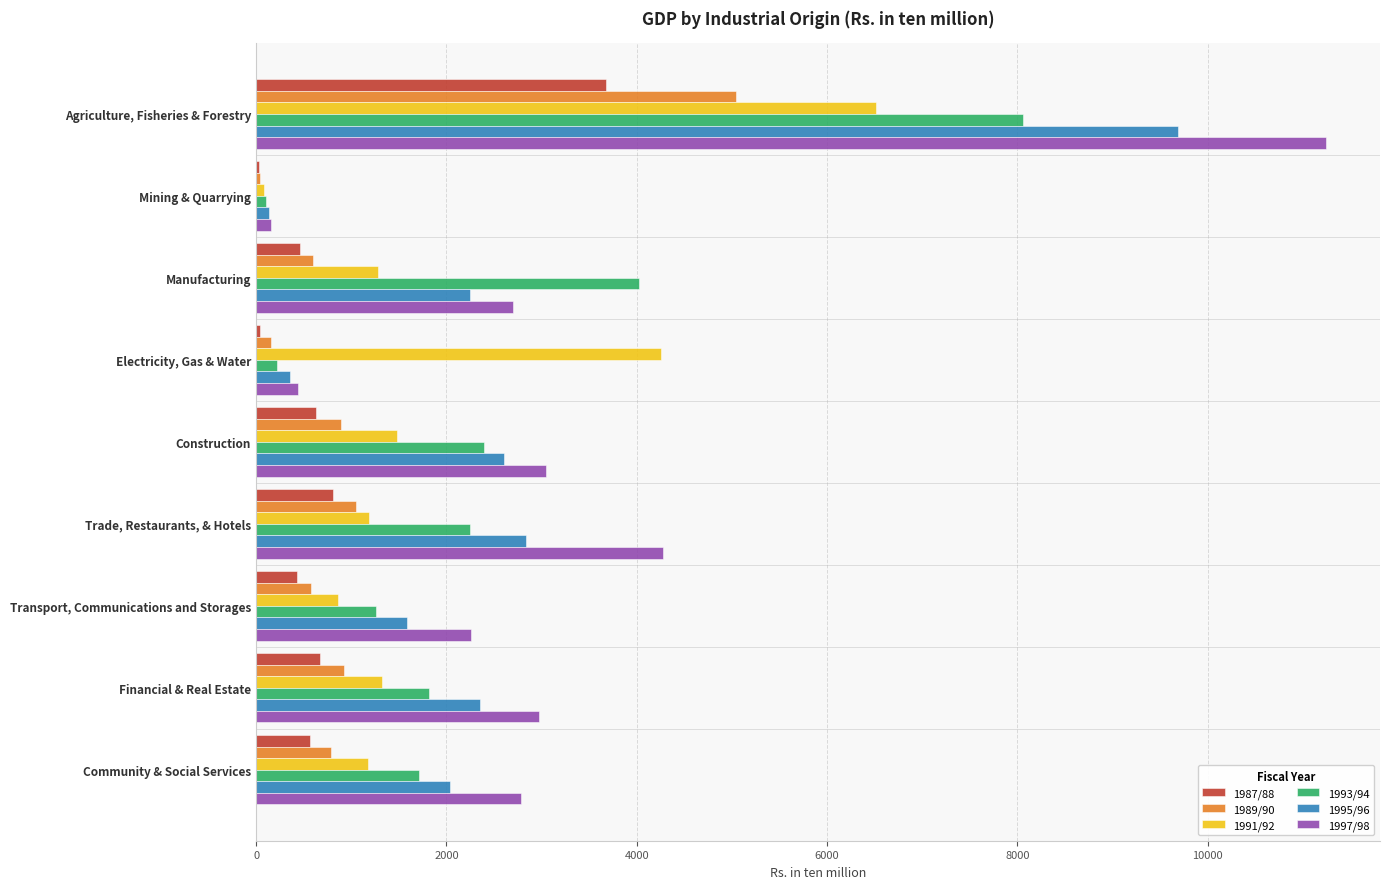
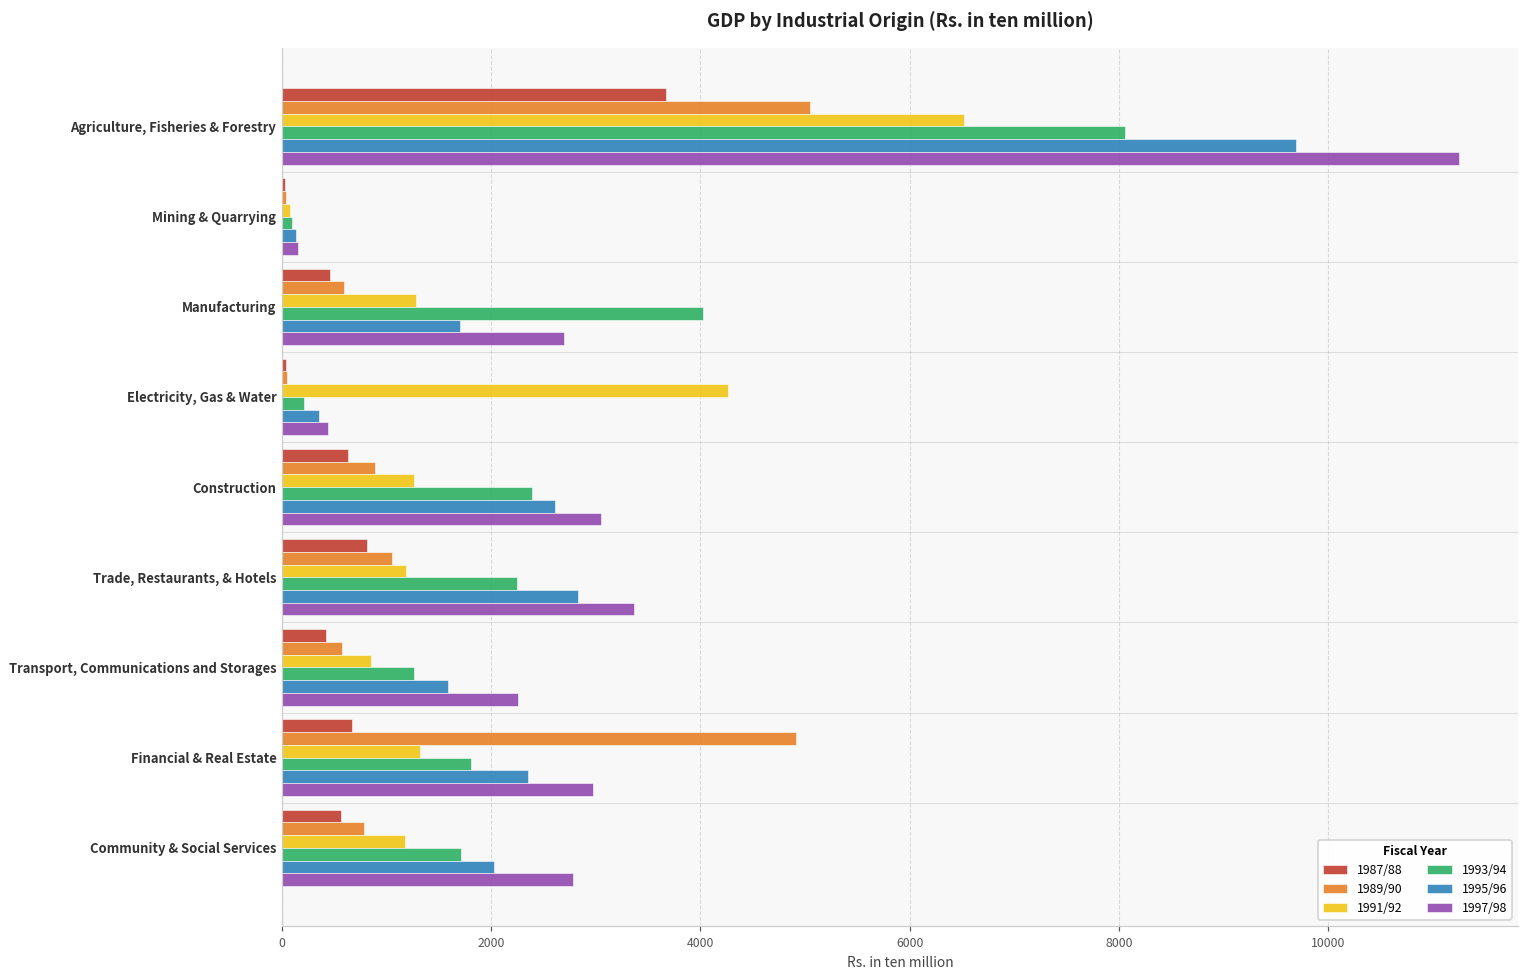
1995/96, Manufacturing: 2200 -> 1700
1989/90, Electricity, Gas & Water: 200 -> 100
1991/92, Construction: 1500 -> 1300
1997/98, Trade, Restaurants, & Hotels: 4300 -> 3400
1989/90, Financial & Real Estate: 900 -> 4900
